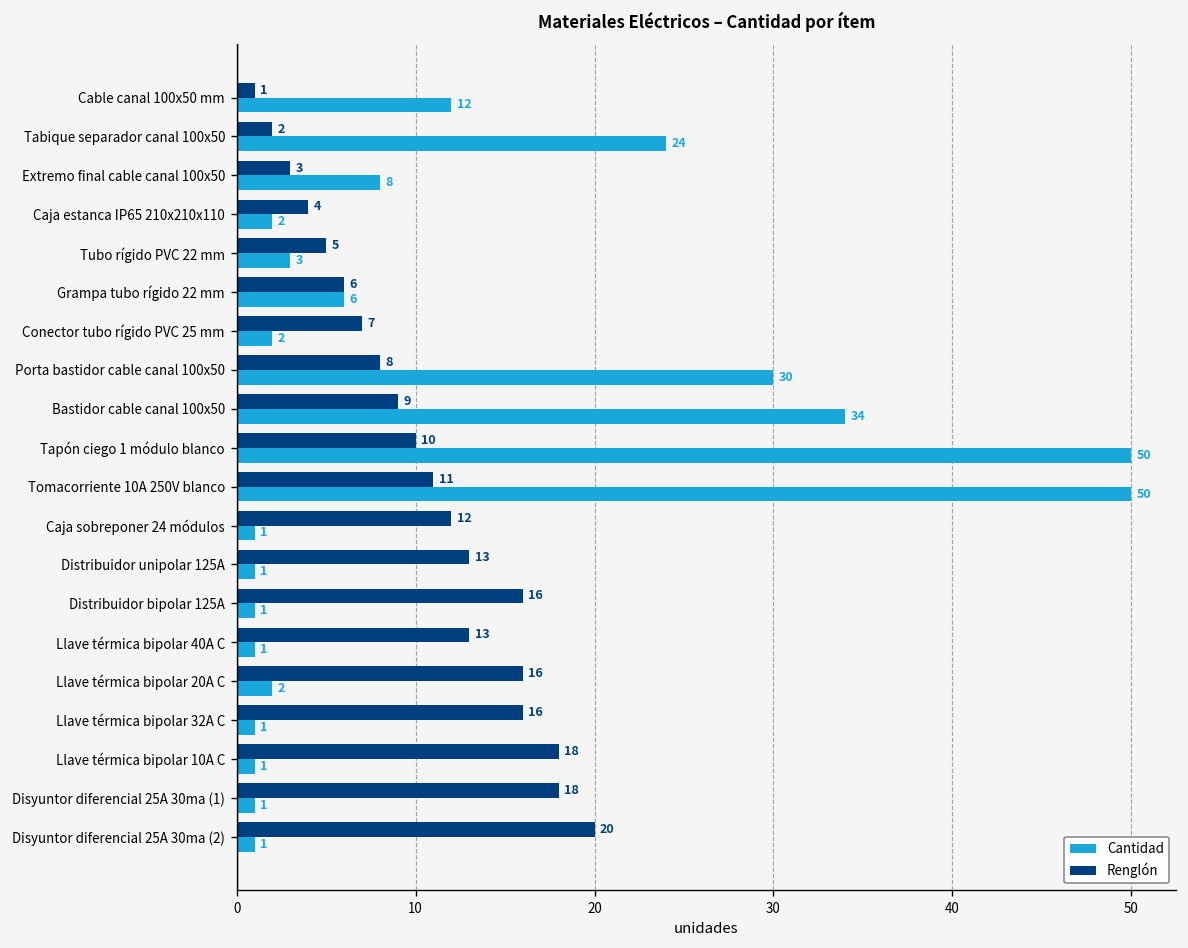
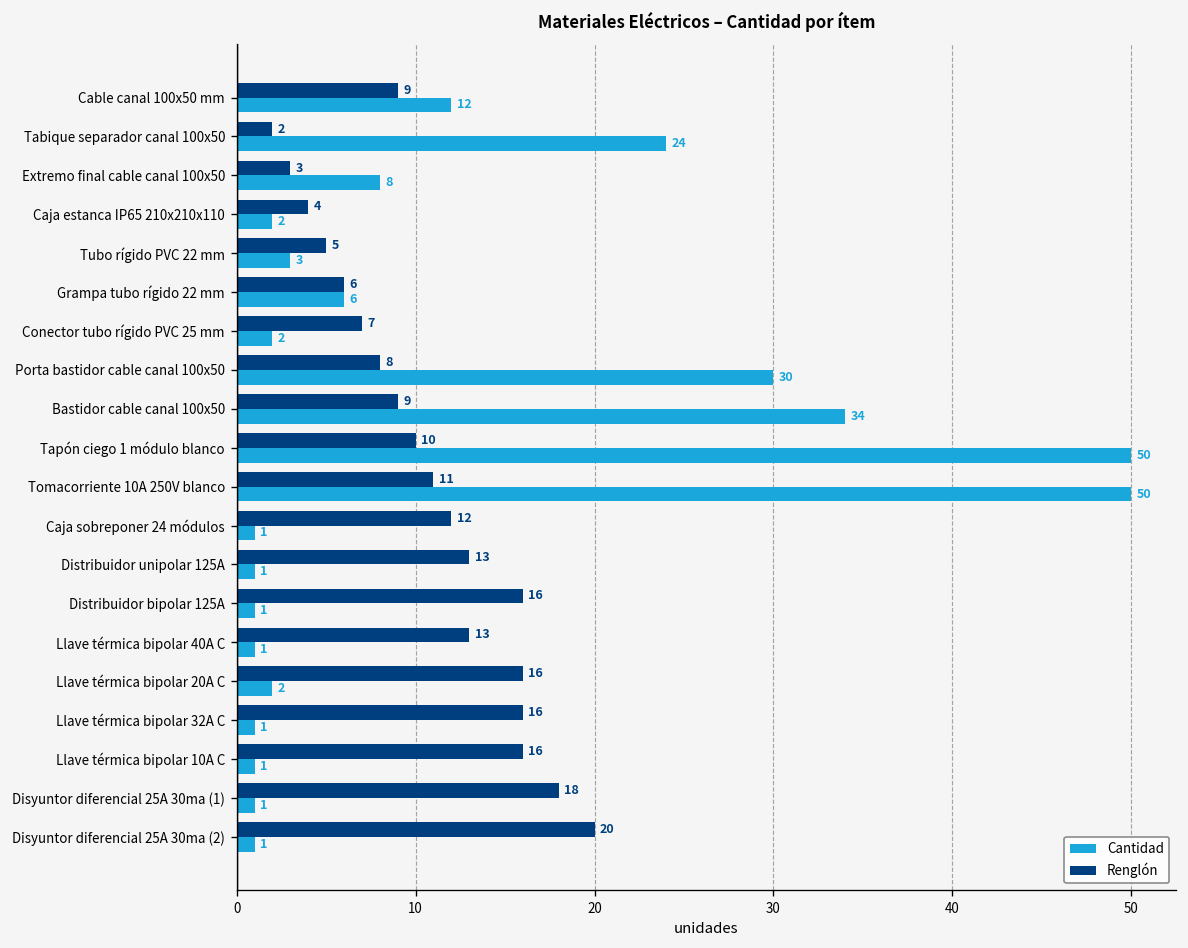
Renglón, Cable canal 100x50 mm: 1 -> 9
Renglón, Llave térmica bipolar 10A C: 18 -> 16
